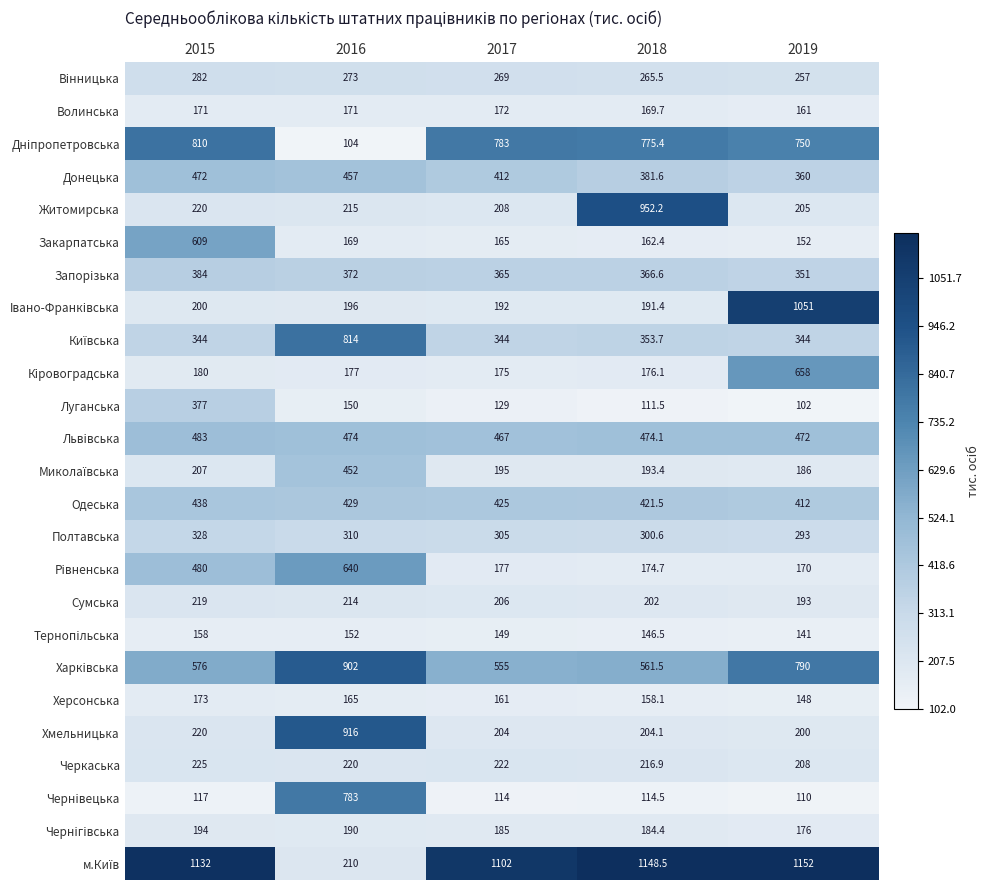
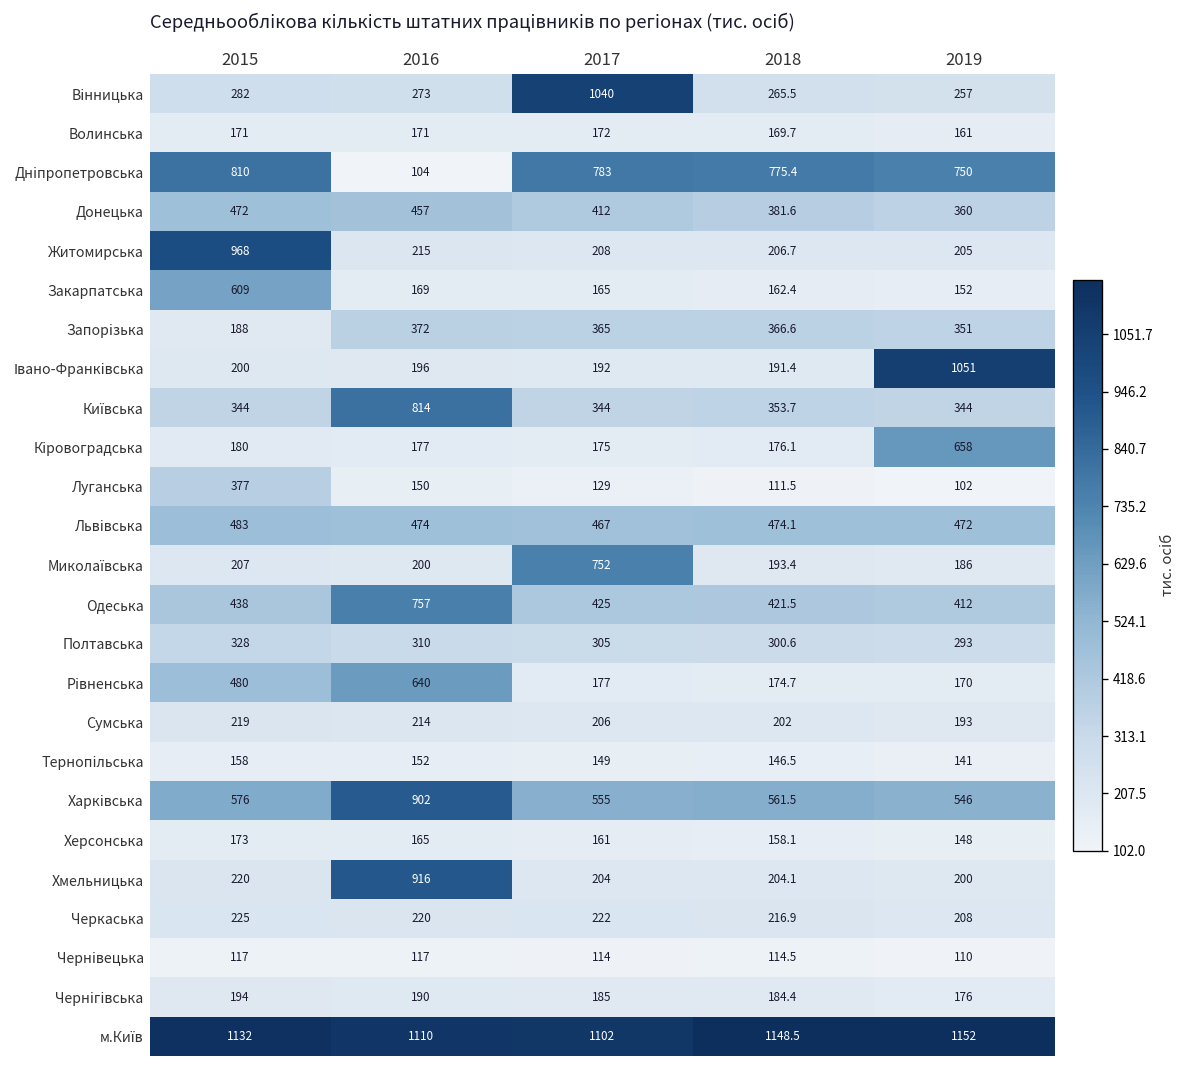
Вінницька, 2017: 269 -> 1040
Житомирська, 2015: 220 -> 968
Житомирська, 2018: 952.2 -> 206.7
Запорізька, 2015: 384 -> 188
Миколаївська, 2016: 452 -> 200
Миколаївська, 2017: 195 -> 752
Одеська, 2016: 429 -> 757
Харківська, 2019: 790 -> 546
Чернівецька, 2016: 783 -> 117
м.Київ, 2016: 210 -> 1110
